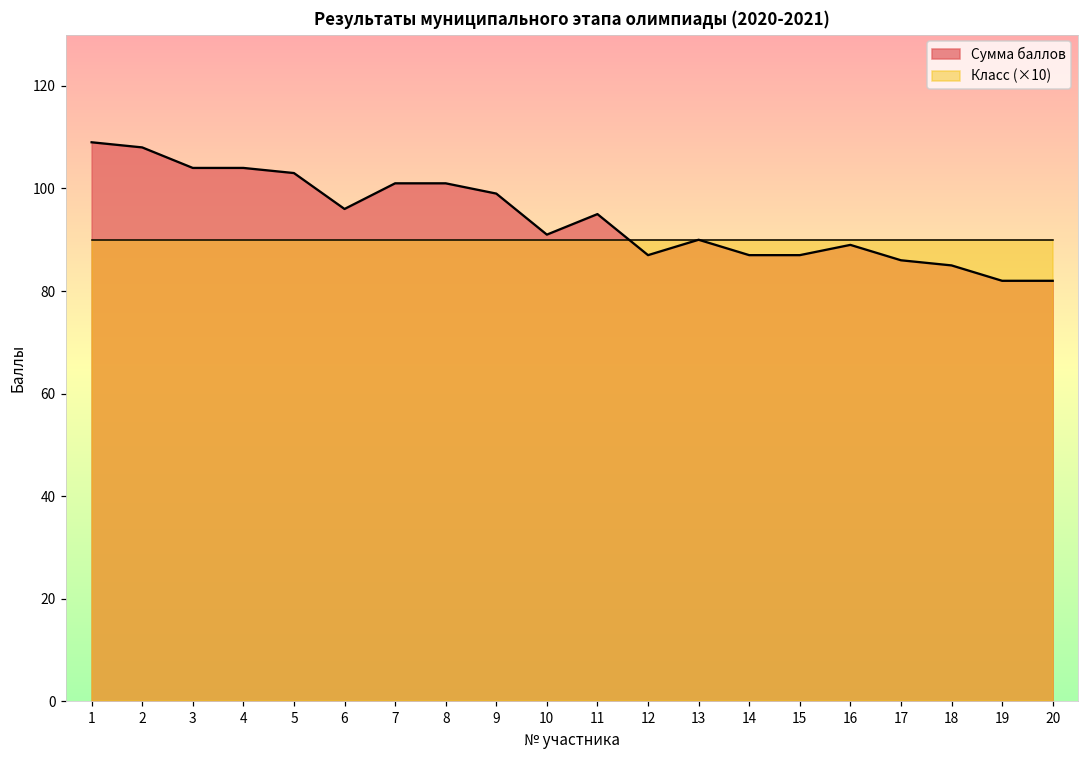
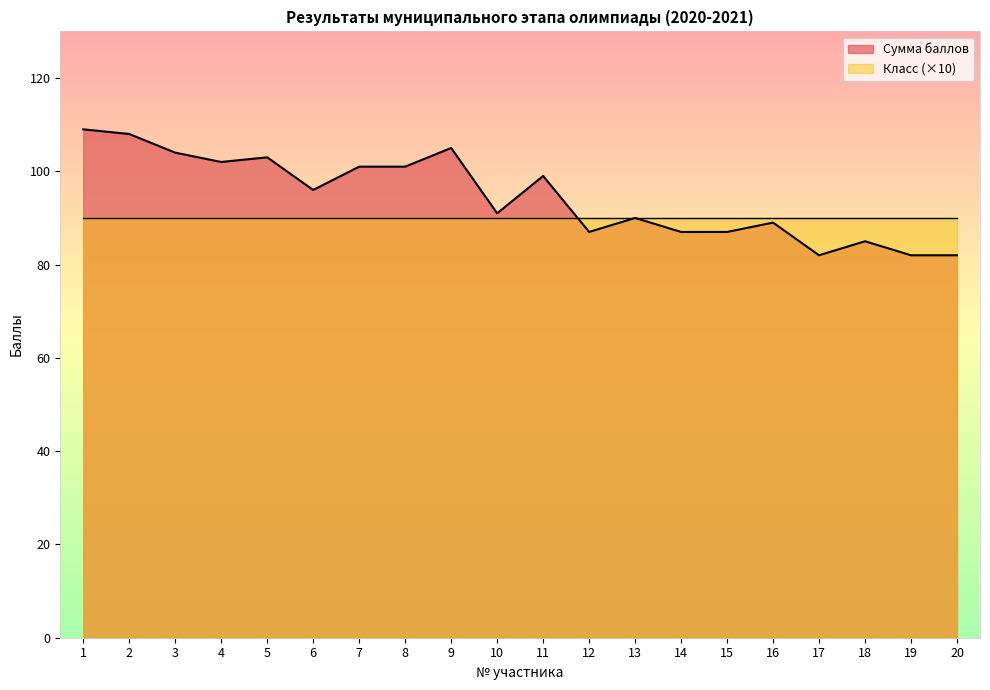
Сумма баллов, 4: 104 -> 102
Сумма баллов, 9: 99 -> 105
Сумма баллов, 11: 95 -> 99
Сумма баллов, 17: 86 -> 82
